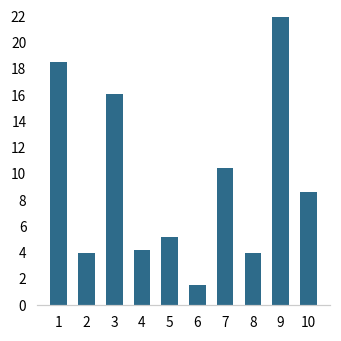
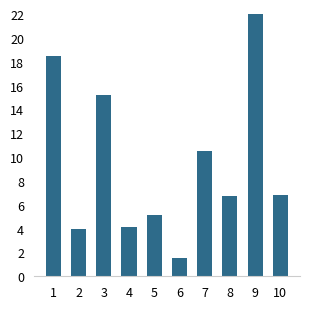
3: 16.1 -> 15.2
8: 4.0 -> 6.7
10: 8.6 -> 6.8
